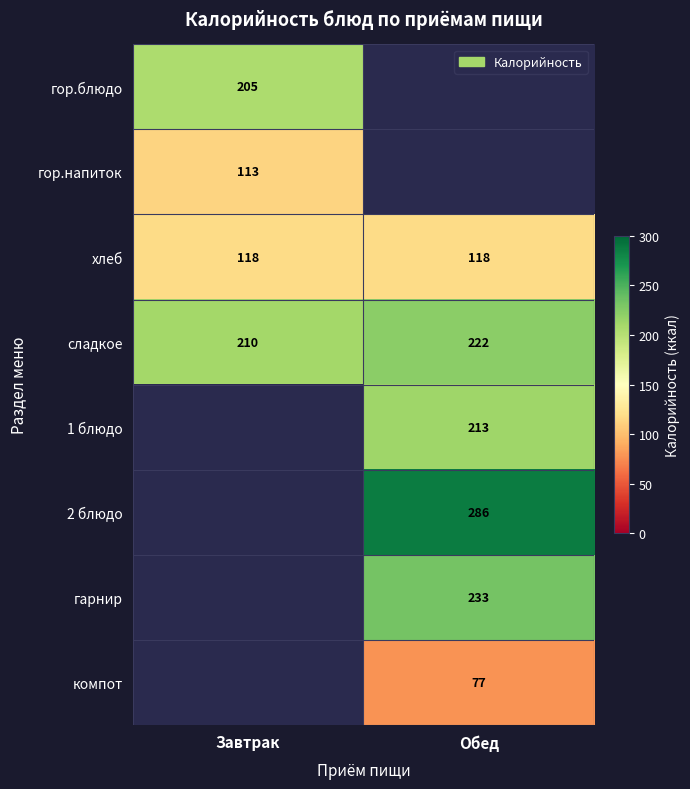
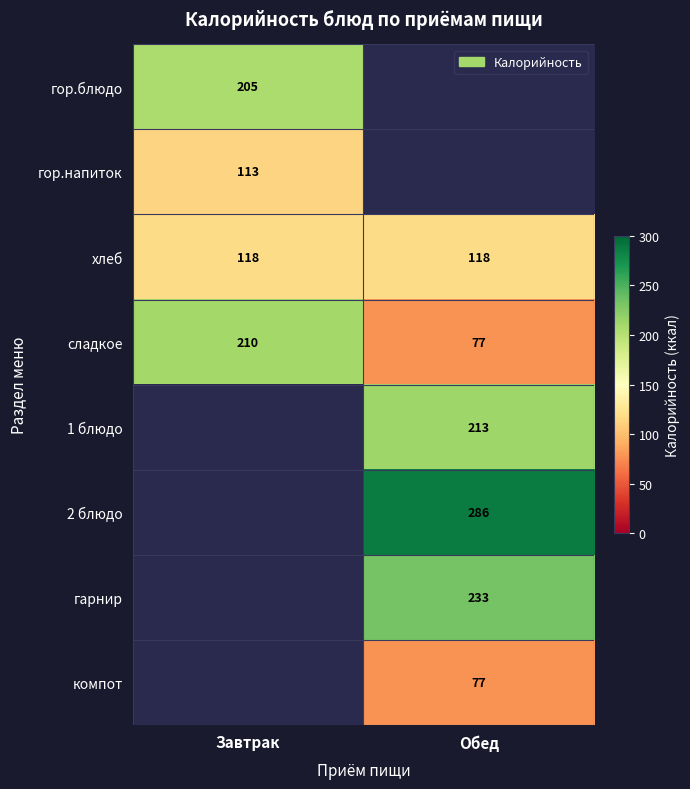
сладкое, Обед: 222 -> 77
